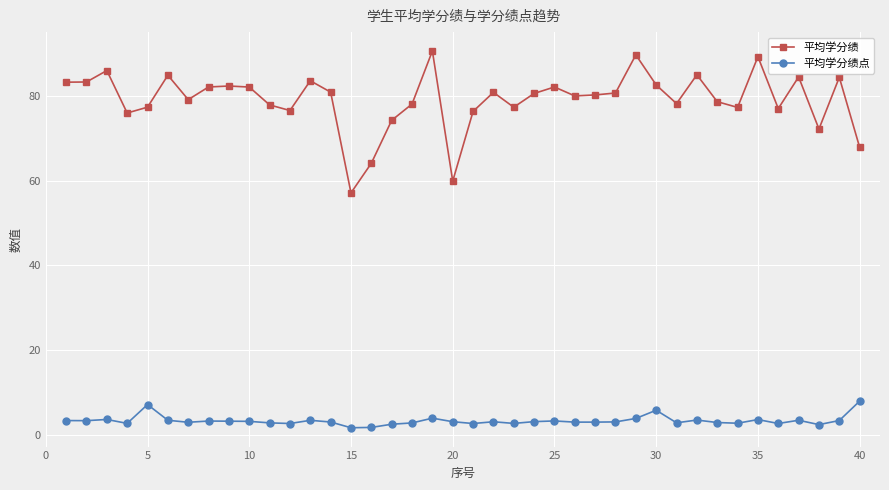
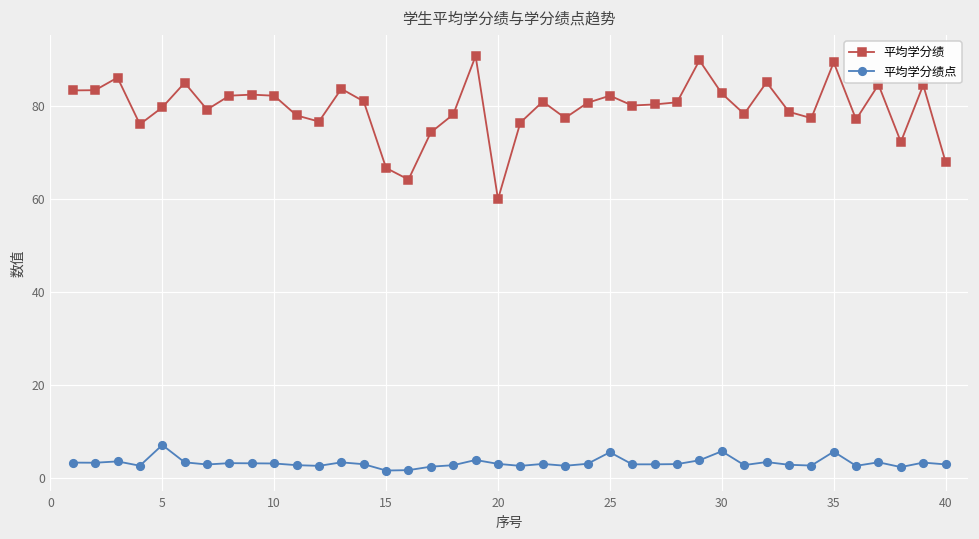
平均学分绩, 5: 77 -> 80
平均学分绩, 15: 57 -> 67
平均学分绩点, 25: 3 -> 6
平均学分绩点, 35: 4 -> 6
平均学分绩点, 40: 8 -> 3
